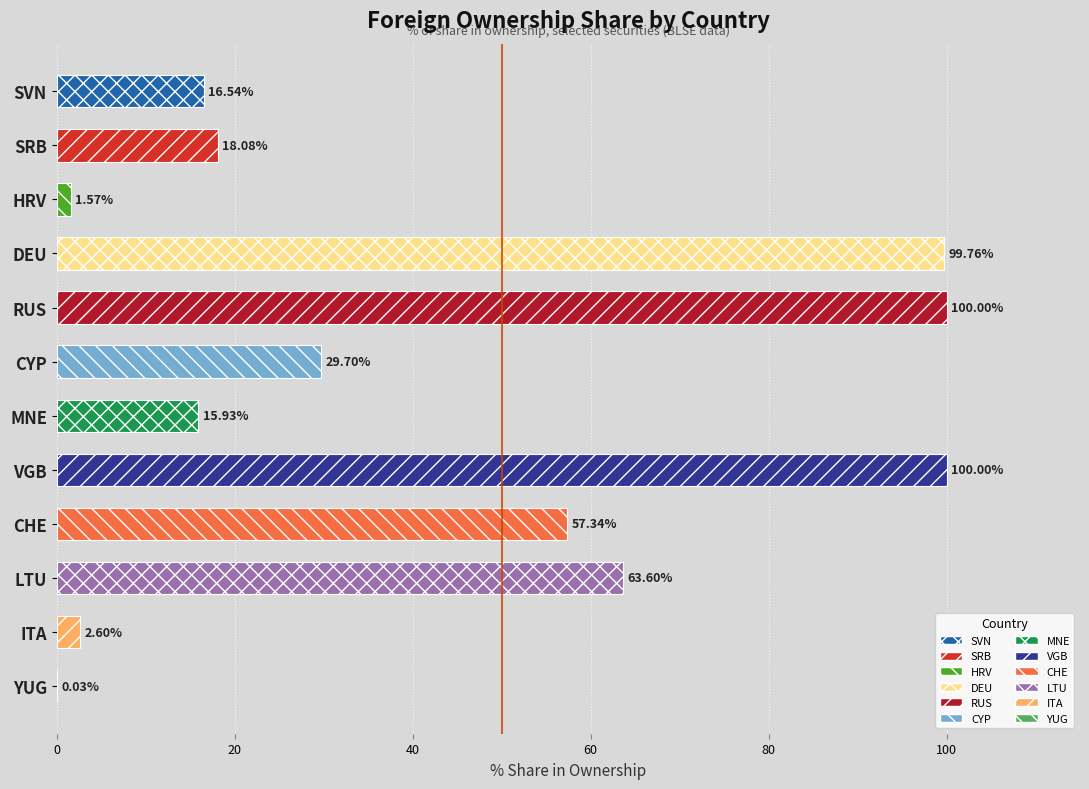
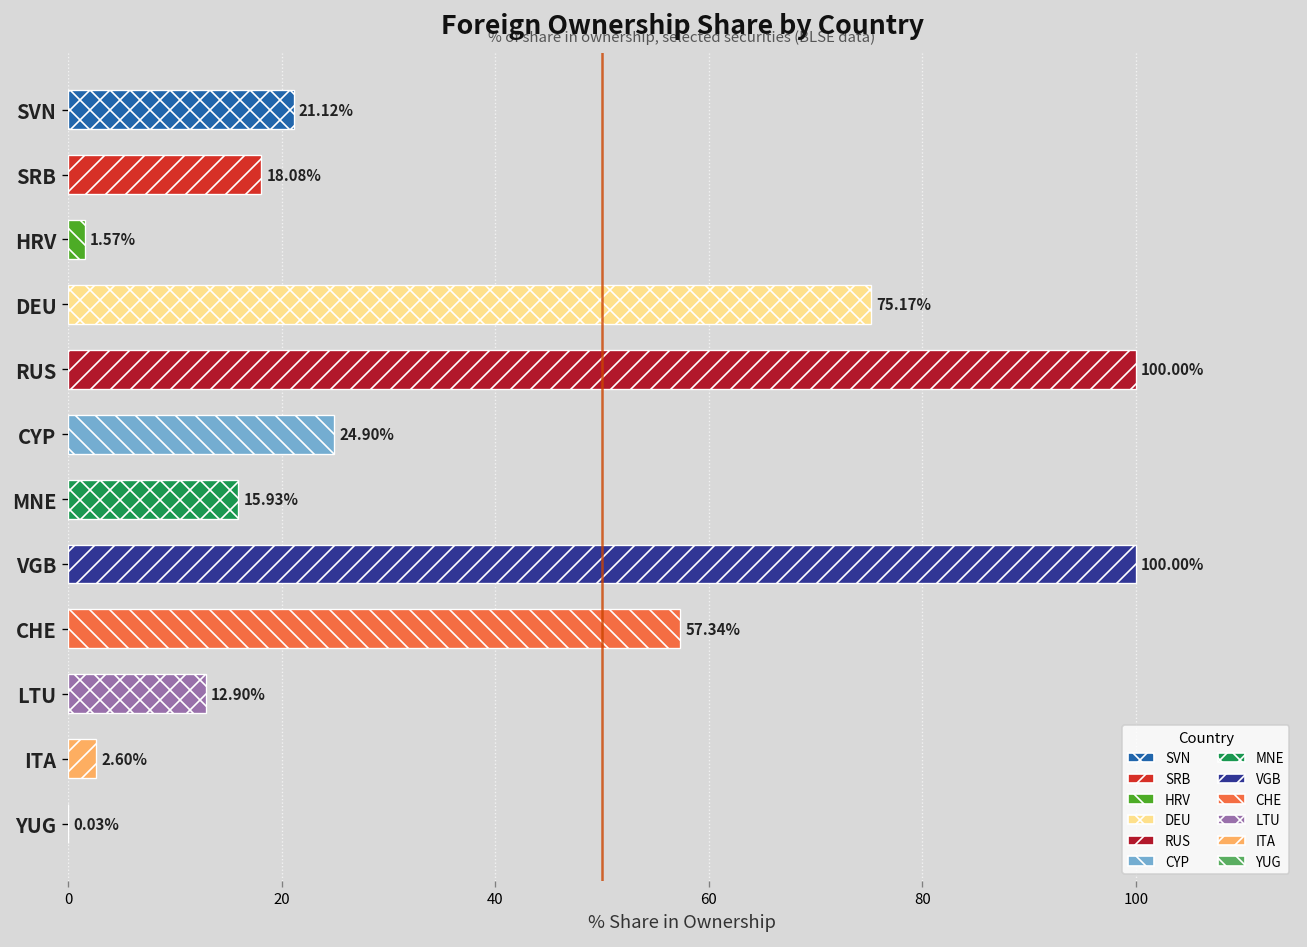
SVN: 16.54% -> 21.12%
DEU: 99.76% -> 75.17%
CYP: 29.70% -> 24.90%
LTU: 63.60% -> 12.90%
